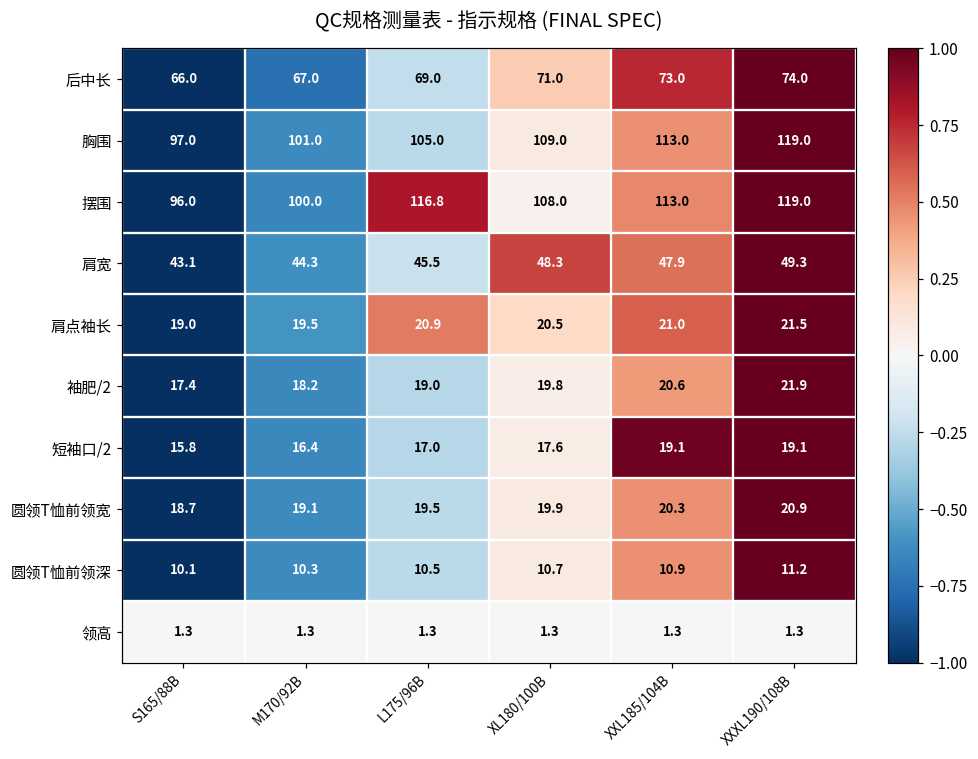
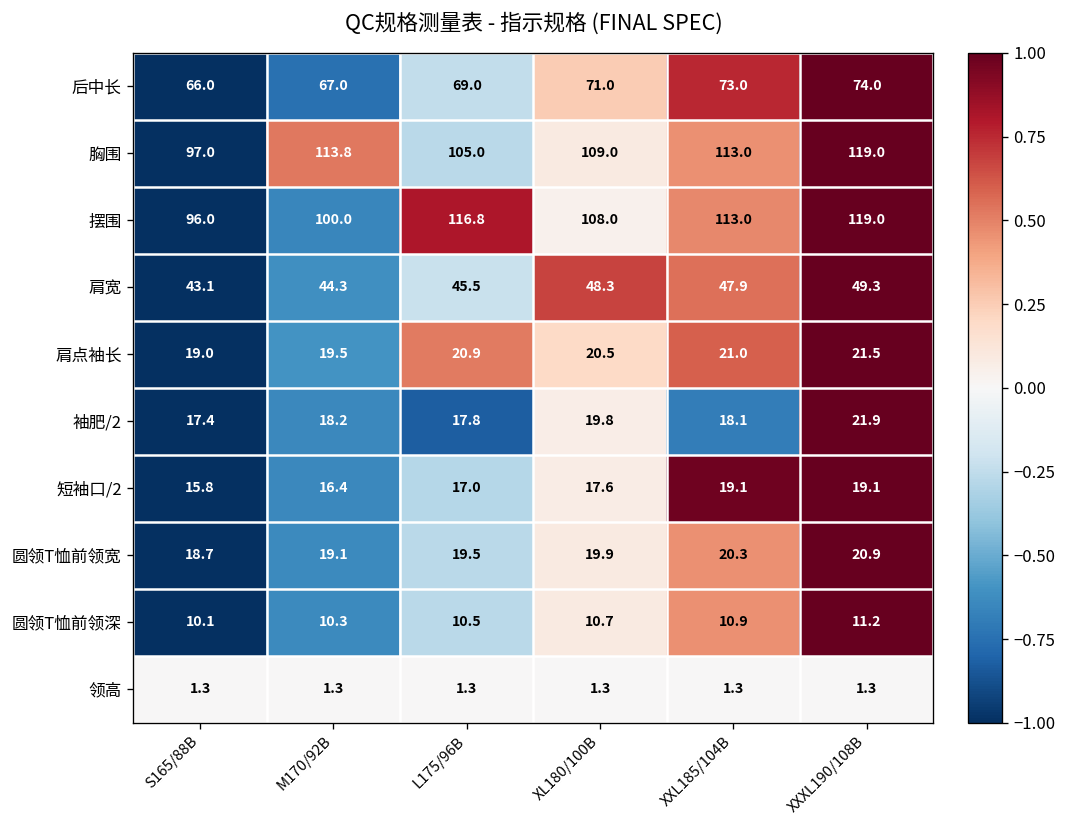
胸围, M170/92B: 101.0 -> 113.8
袖肥/2, L175/96B: 19.0 -> 17.8
袖肥/2, XXL185/104B: 20.6 -> 18.1
